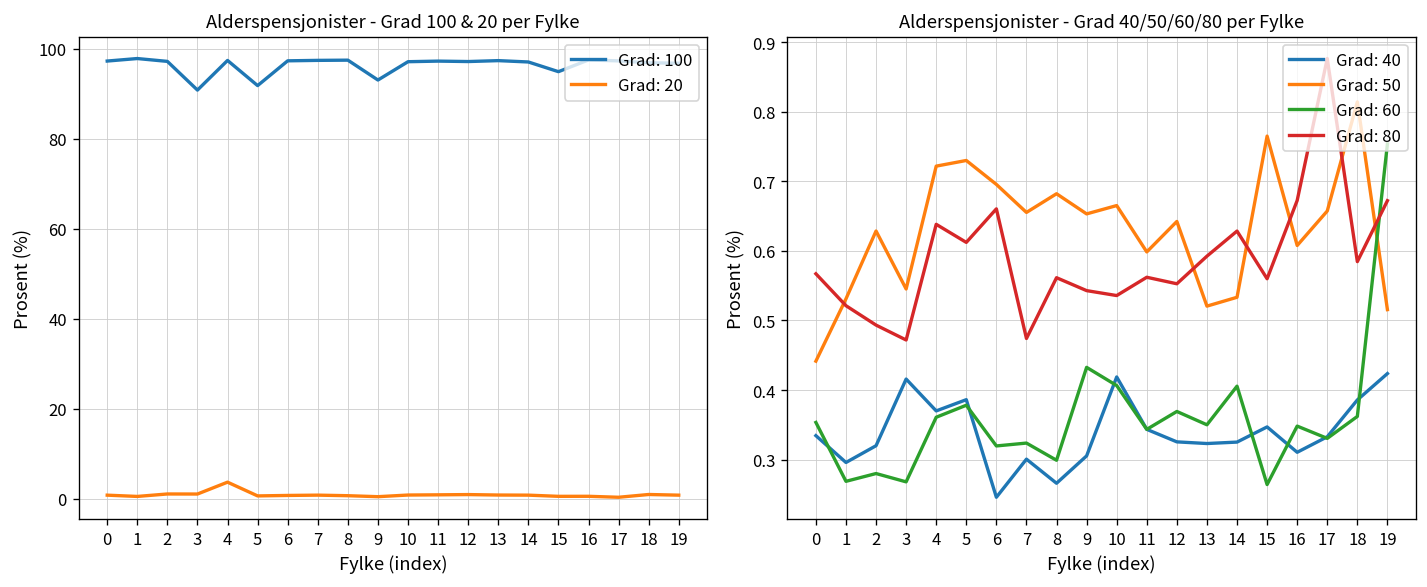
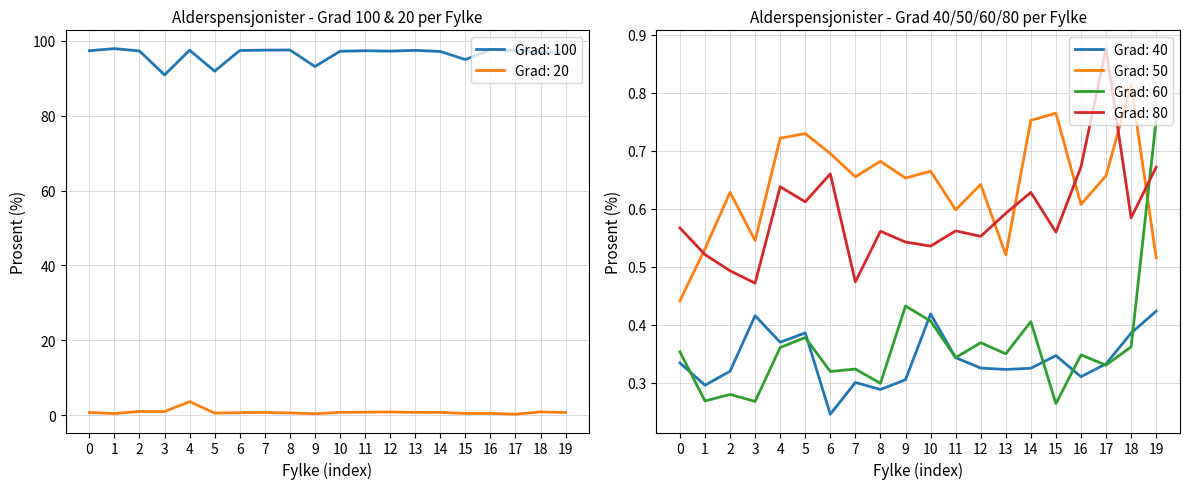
Alderspensjonister - Grad 40/50/60/80 per Fylke, Grad: 40, 8: 0.27 -> 0.29
Alderspensjonister - Grad 40/50/60/80 per Fylke, Grad: 50, 14: 0.53 -> 0.75
